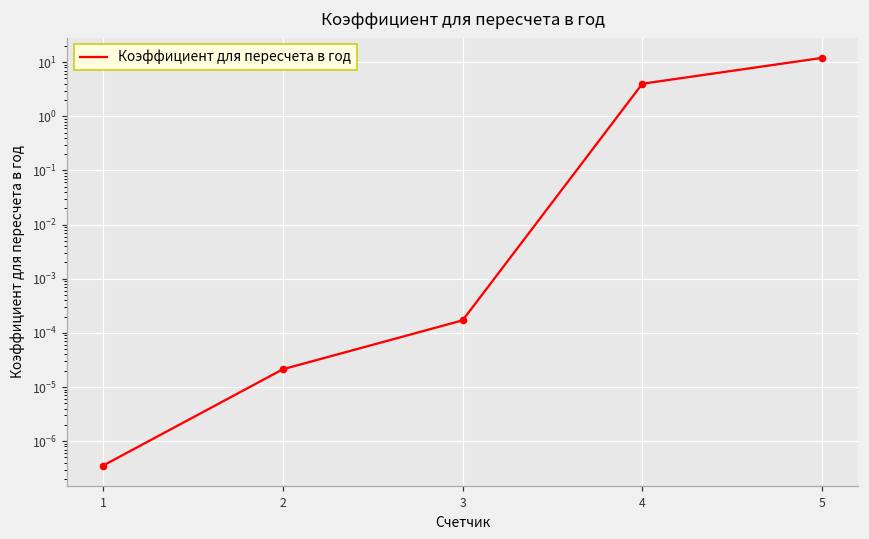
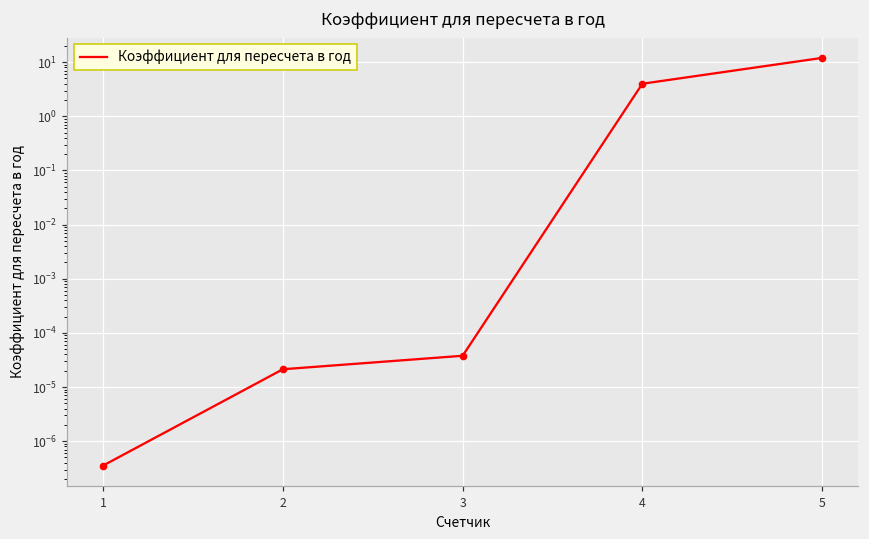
3: 0.00017 -> 0.00004
